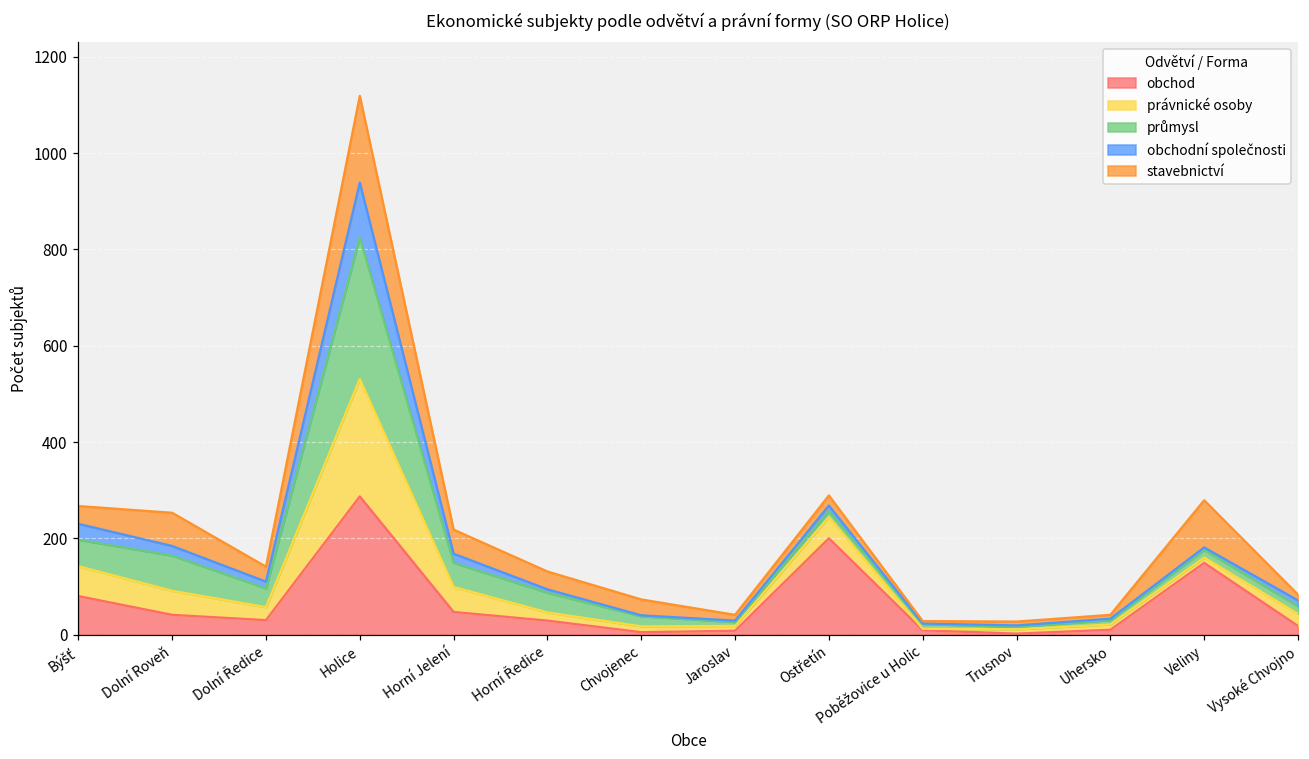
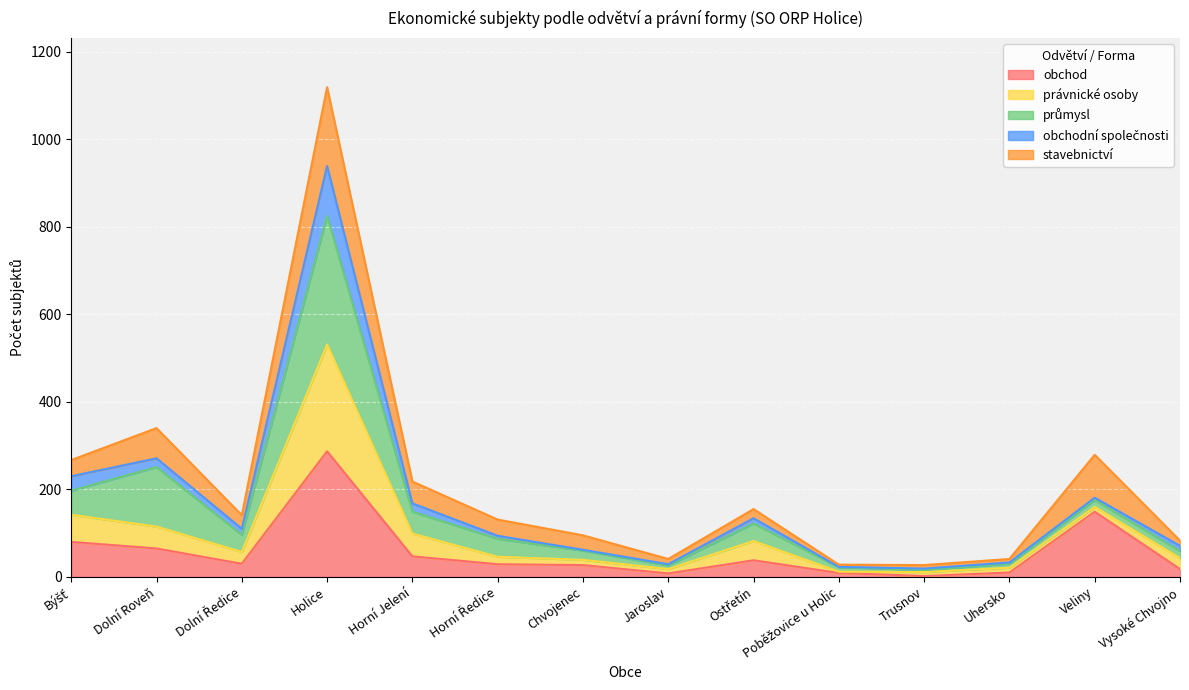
obchod, Dolní Roveň: 40 -> 70
průmysl, Dolní Roveň: 70 -> 140
obchod, Chvojenec: 10 -> 30
obchod, Ostřetín: 200 -> 40
průmysl, Ostřetín: 10 -> 40
